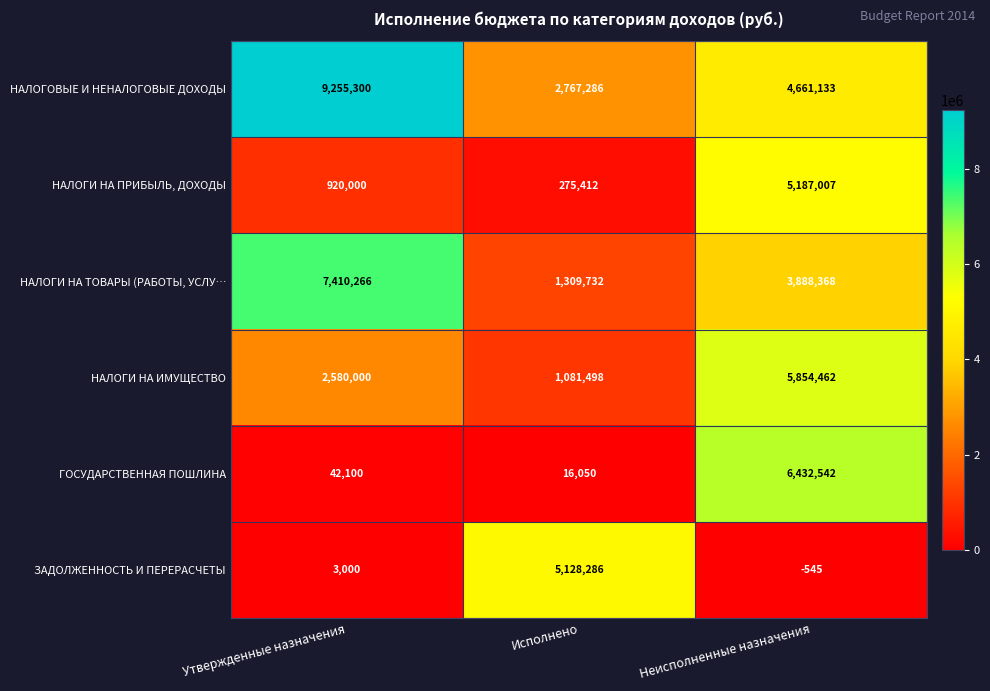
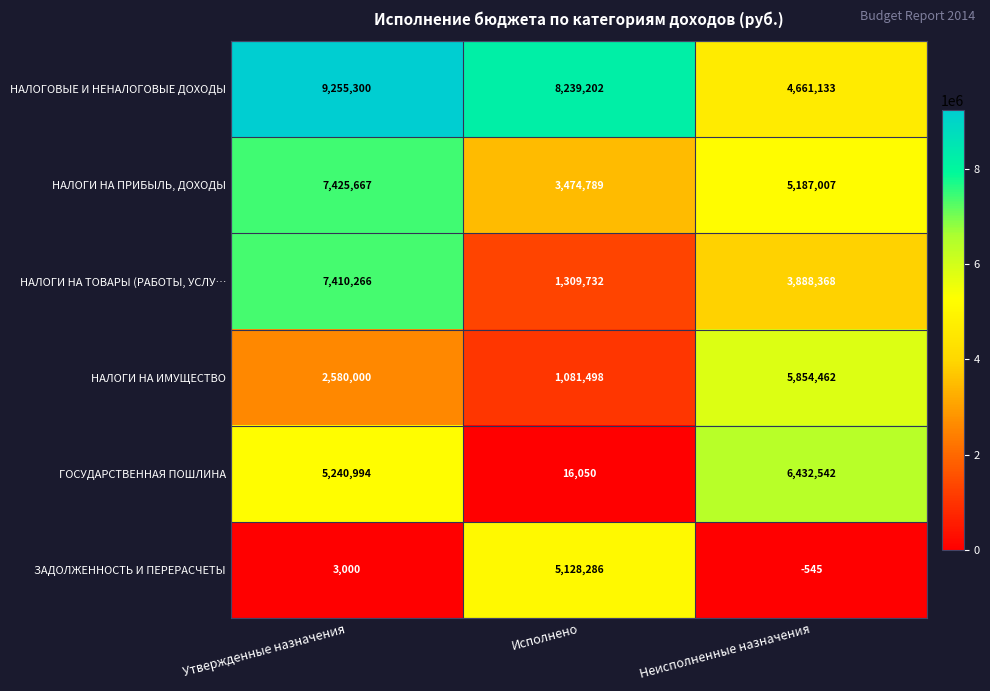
НАЛОГОВЫЕ И НЕНАЛОГОВЫЕ ДОХОДЫ, Исполнено: 2,767,286 -> 8,239,202
НАЛОГИ НА ПРИБЫЛЬ, ДОХОДЫ, Утвержденные назначения: 920,000 -> 7,425,667
НАЛОГИ НА ПРИБЫЛЬ, ДОХОДЫ, Исполнено: 275,412 -> 3,474,789
ГОСУДАРСТВЕННАЯ ПОШЛИНА, Утвержденные назначения: 42,100 -> 5,240,994
